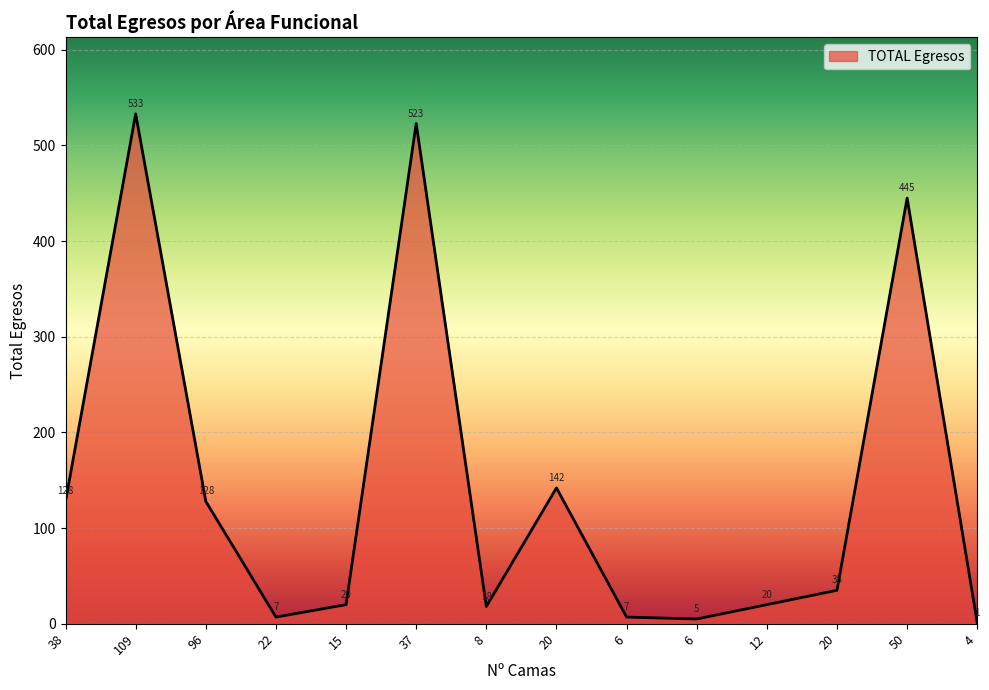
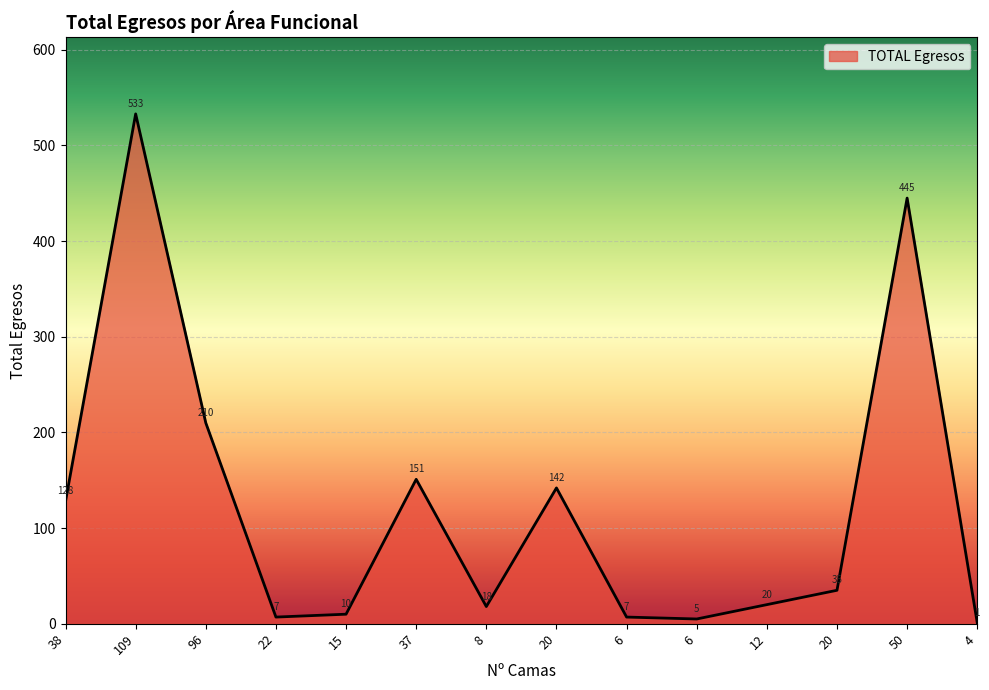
96: 128 -> 210
15: 20 -> 10
37: 523 -> 151
